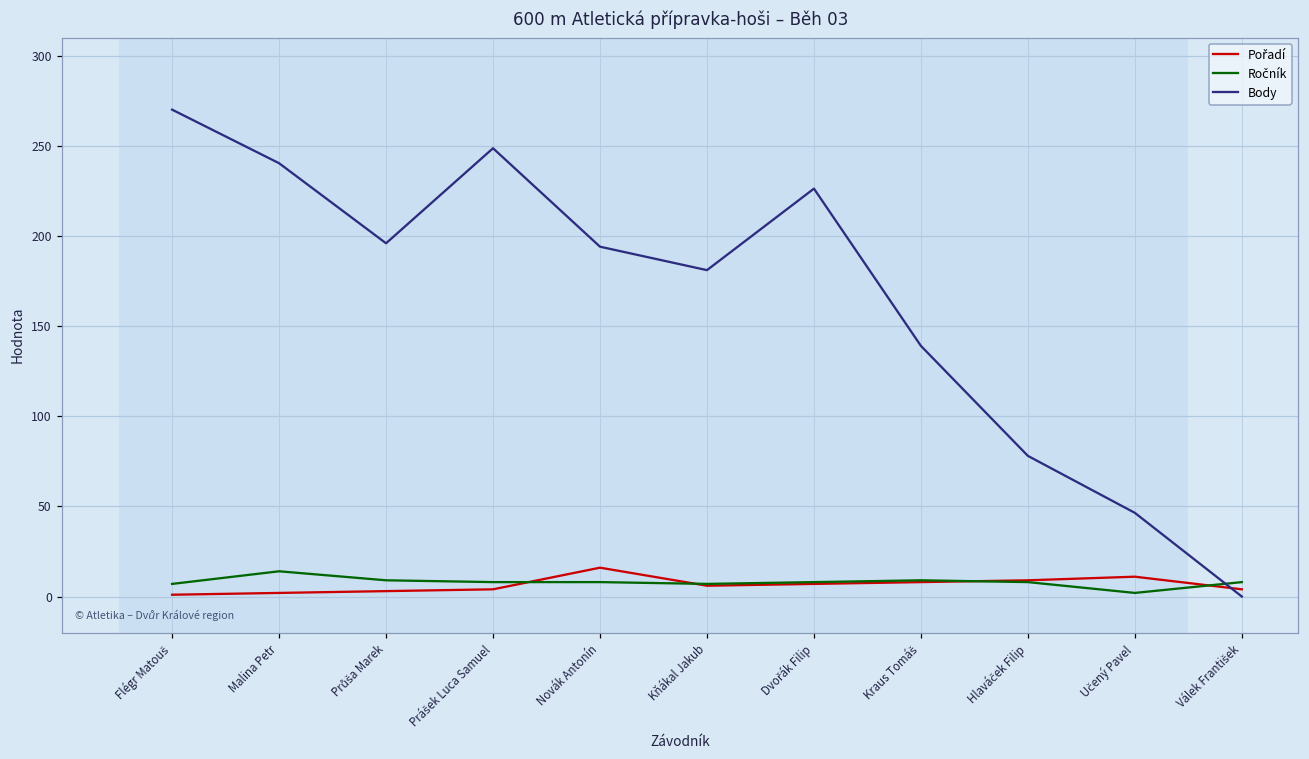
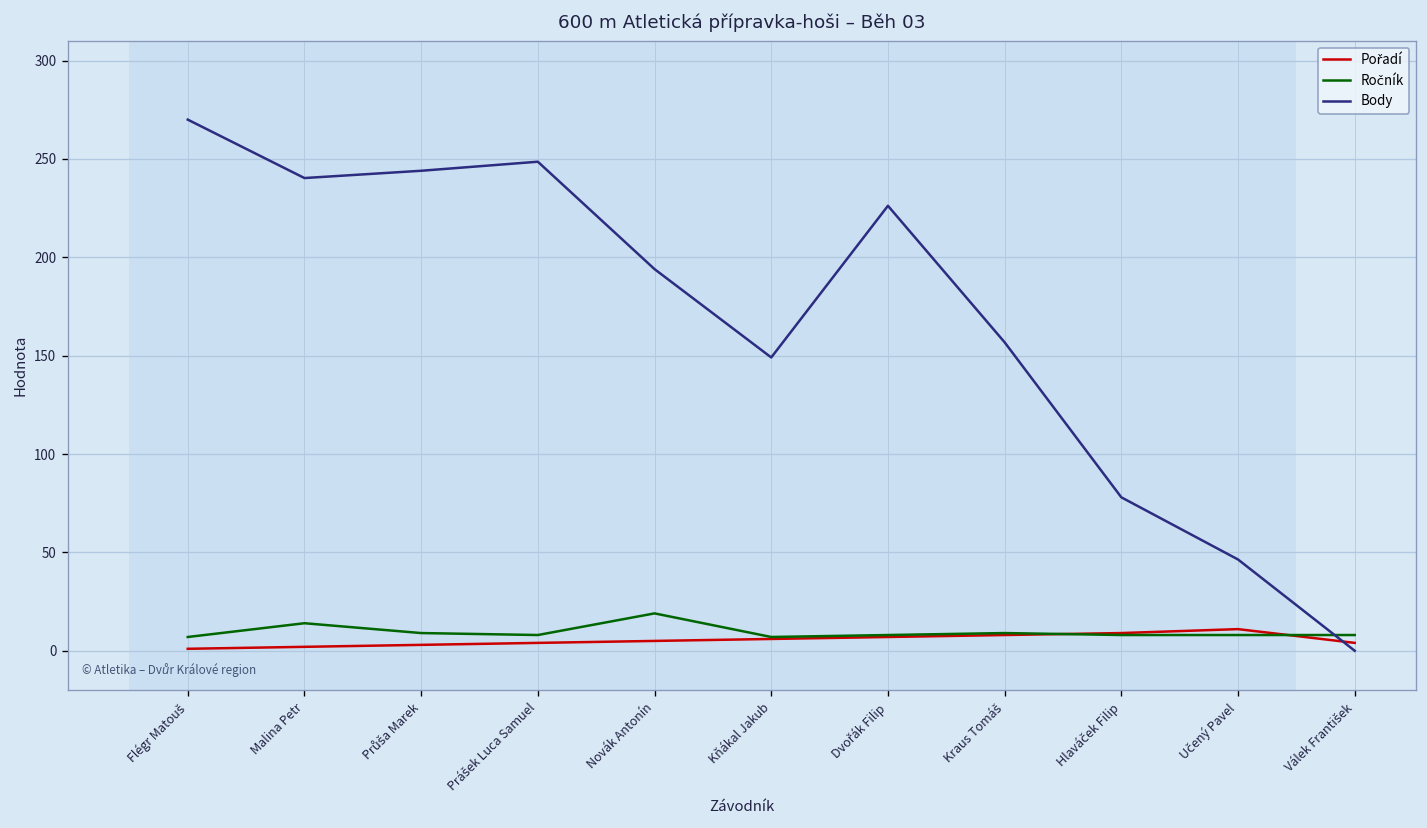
Body, Průša Marek: 196 -> 244
Pořadí, Novák Antonín: 16 -> 5
Ročník, Novák Antonín: 8 -> 19
Body, Kňákal Jakub: 181 -> 149
Body, Kraus Tomáš: 139 -> 157
Ročník, Učený Pavel: 2 -> 8
